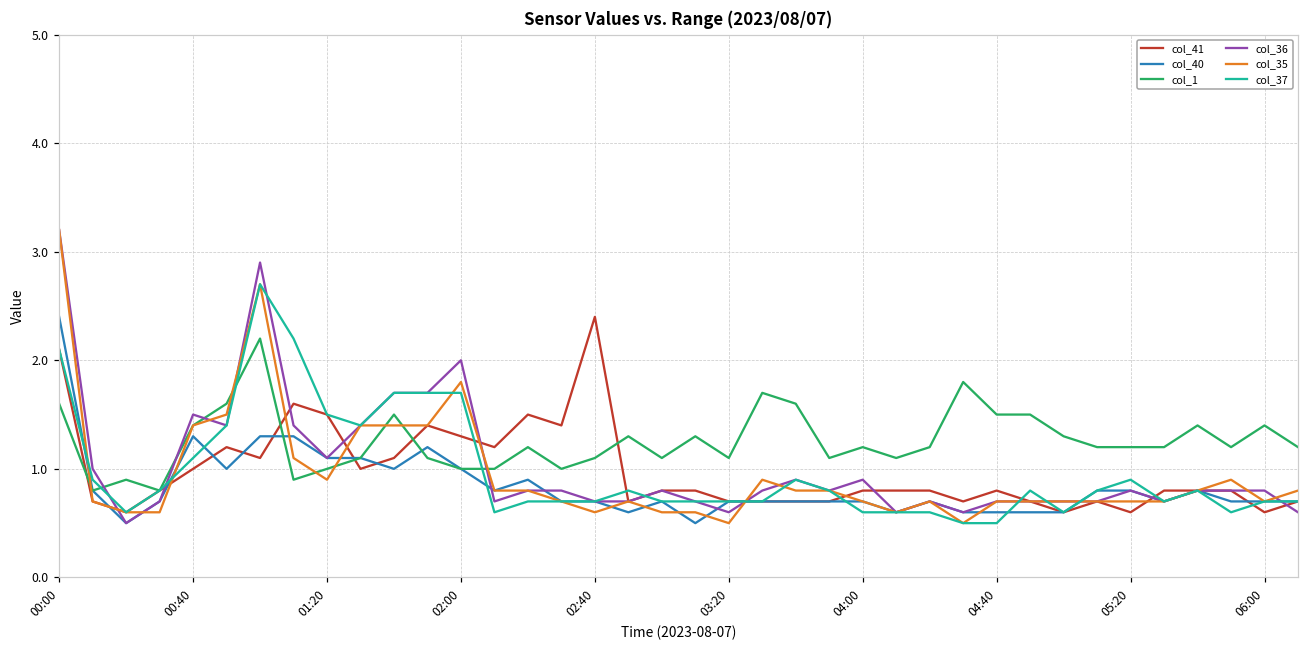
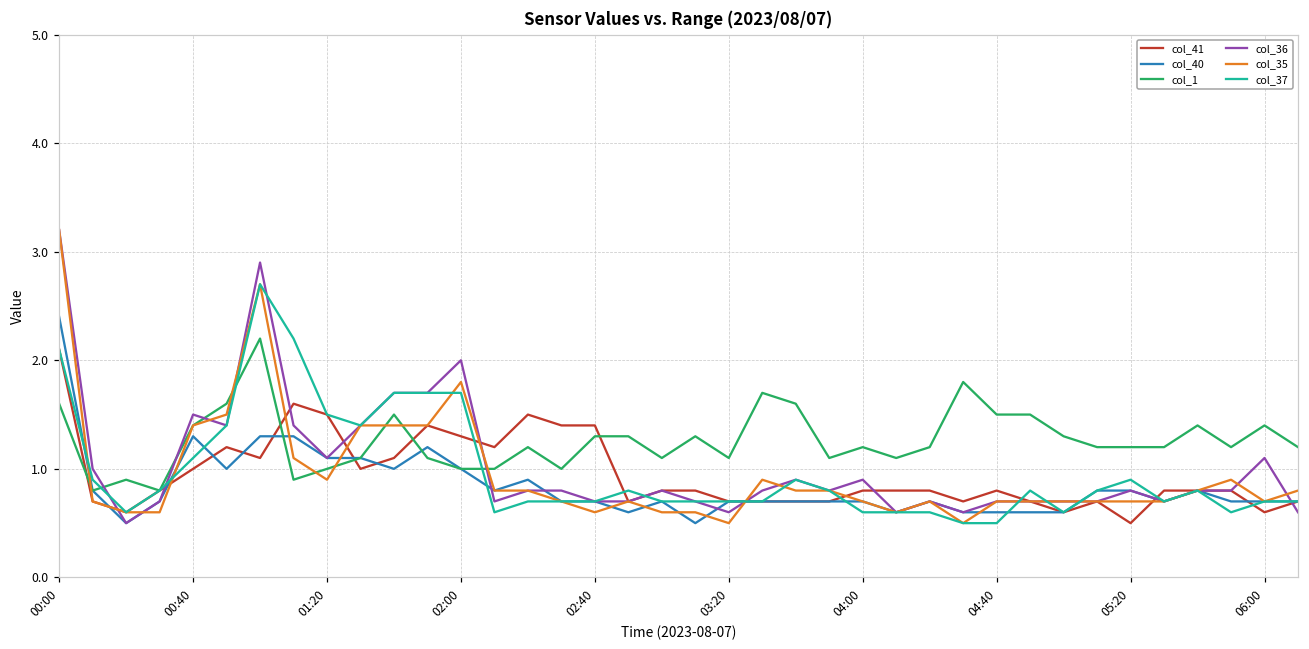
col_41, 02:40: 2.4 -> 1.4
col_1, 02:40: 1.1 -> 1.3
col_41, 05:20: 0.6 -> 0.5
col_36, 06:00: 0.8 -> 1.1
